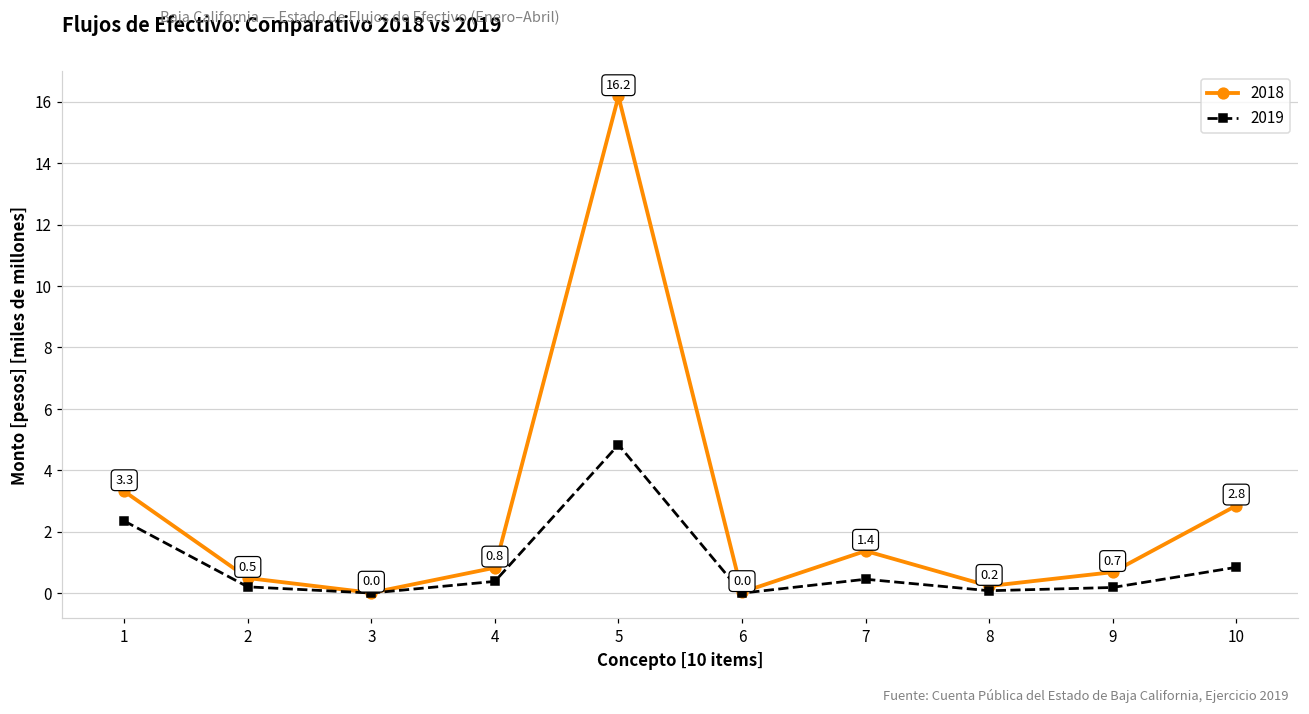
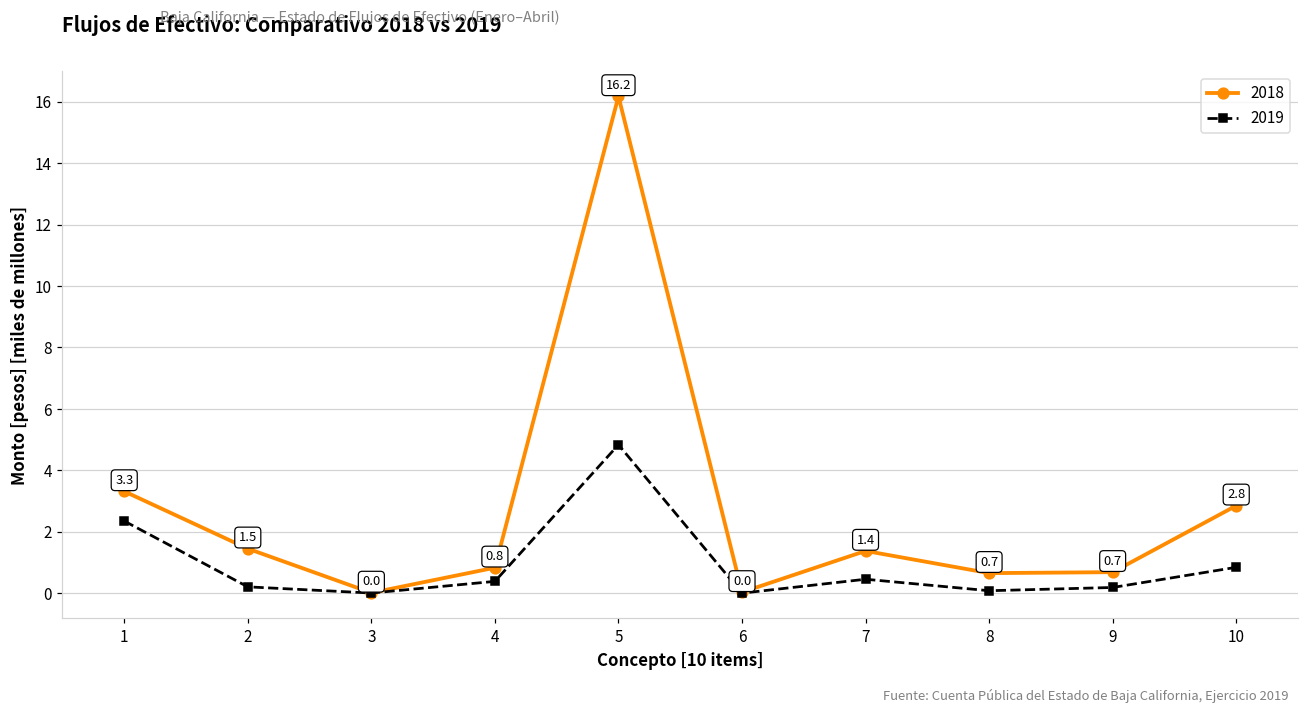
2018, 2: 0.5 -> 1.5
2018, 8: 0.2 -> 0.7
